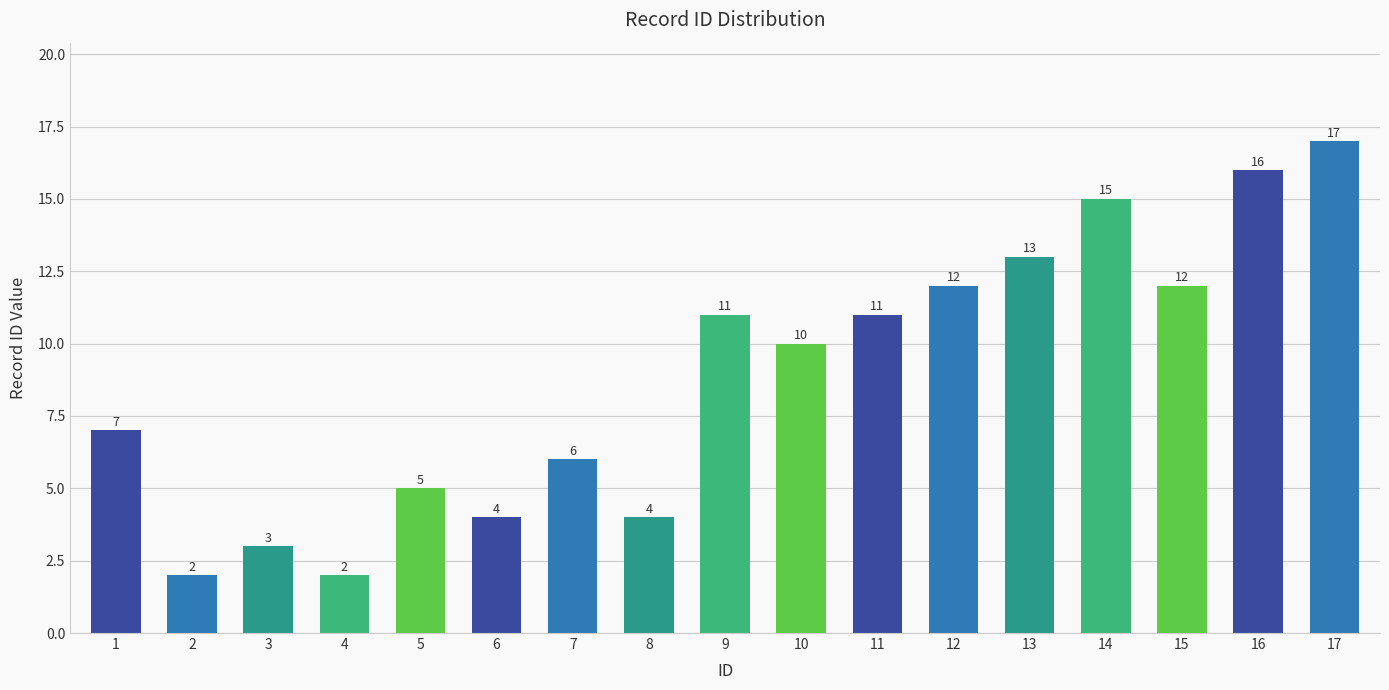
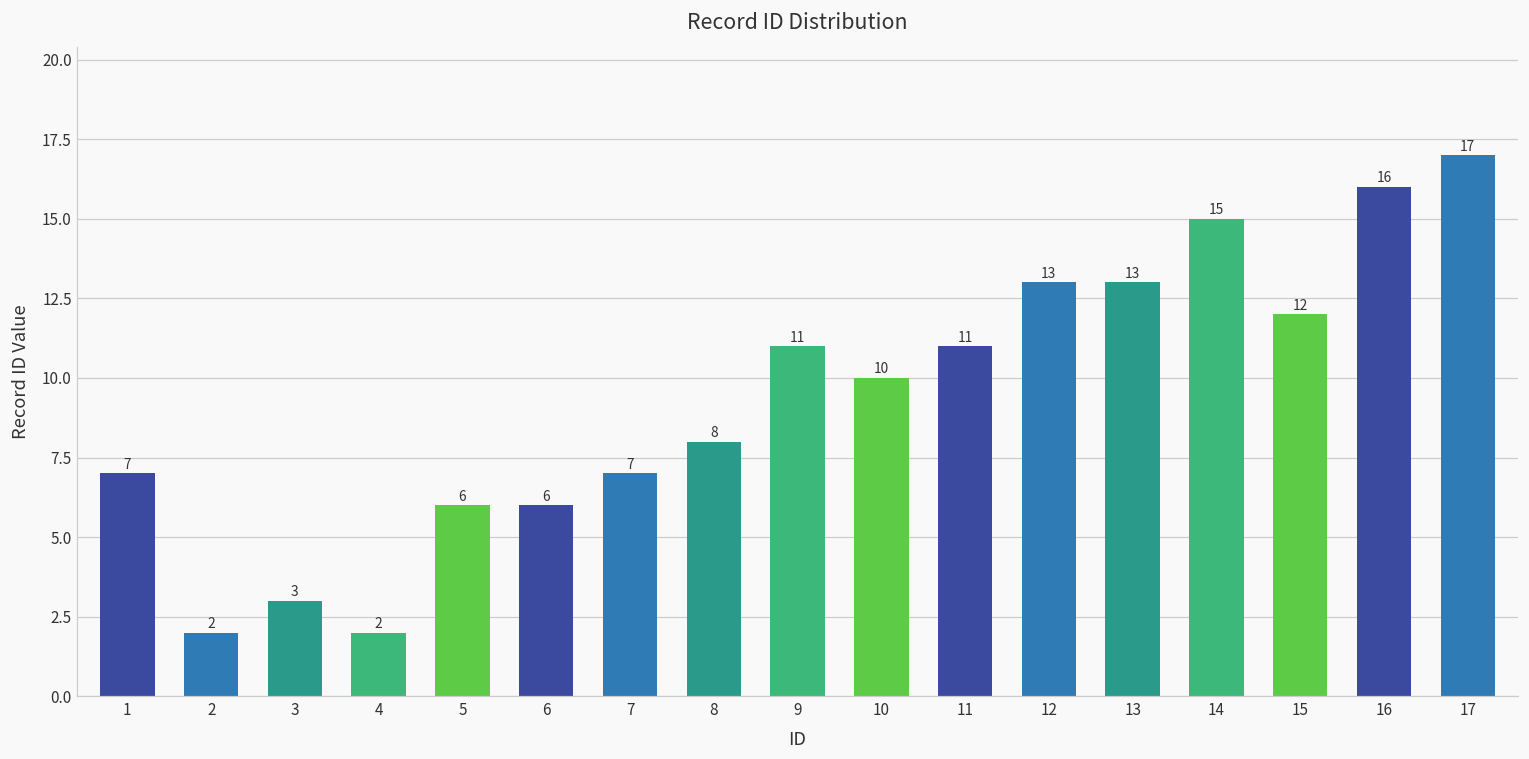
5: 5 -> 6
6: 4 -> 6
7: 6 -> 7
8: 4 -> 8
12: 12 -> 13
